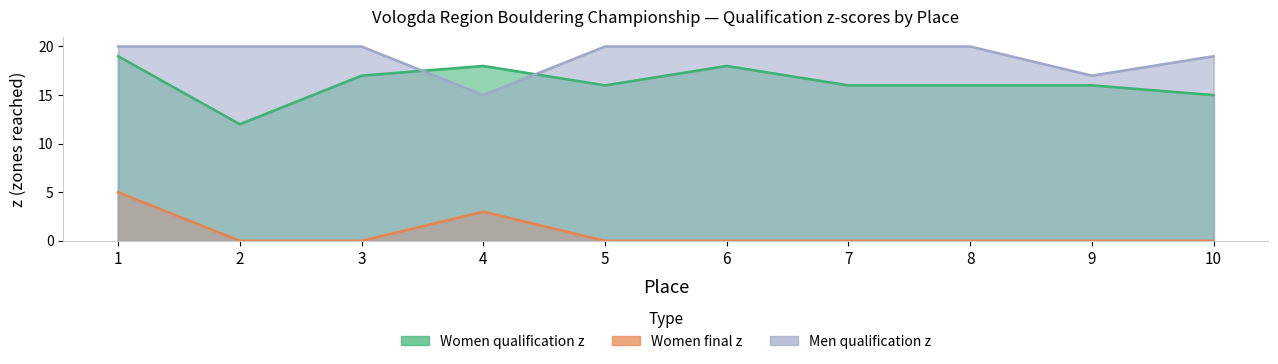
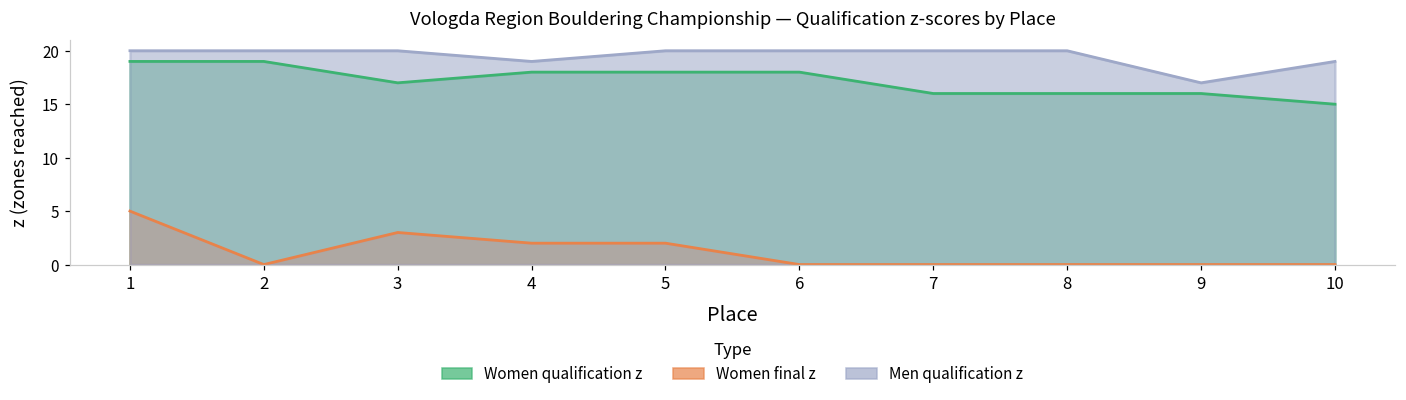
Women qualification z, 2: 12 -> 19
Women final z, 3: 0 -> 3
Women final z, 4: 3 -> 2
Men qualification z, 4: 15 -> 19
Women qualification z, 5: 16 -> 18
Women final z, 5: 0 -> 2
